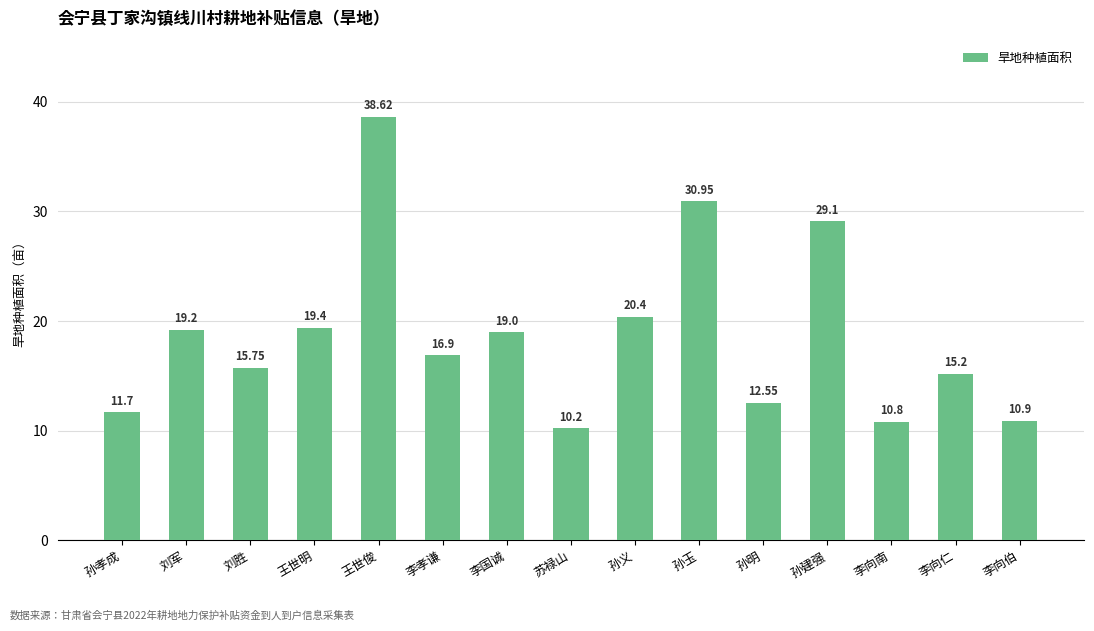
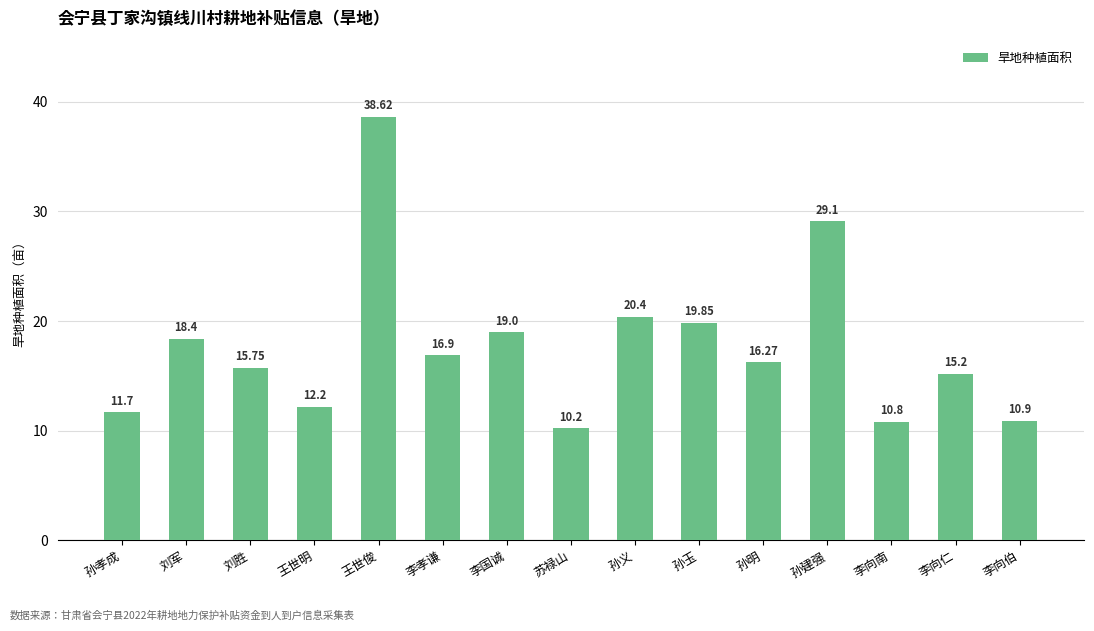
刘军: 19.2 -> 18.4
王世明: 19.4 -> 12.2
孙玉: 30.95 -> 19.85
孙明: 12.55 -> 16.27
